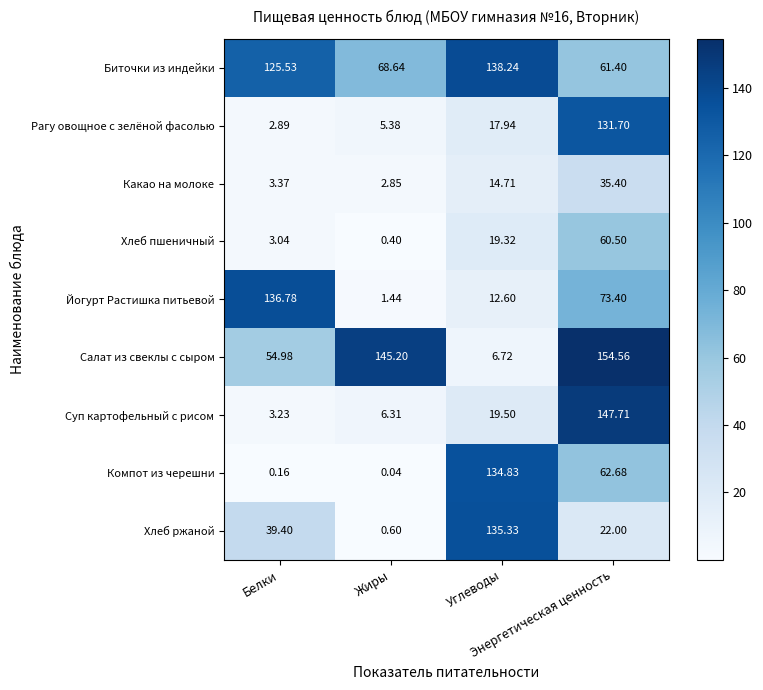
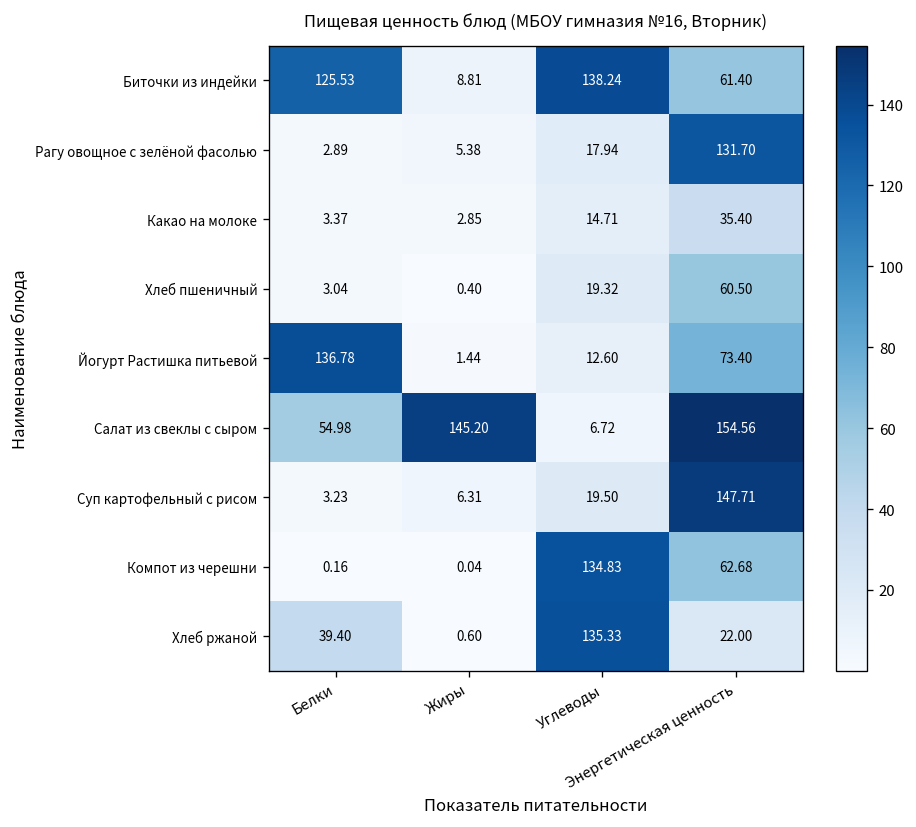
Биточки из индейки, Жиры: 68.64 -> 8.81
